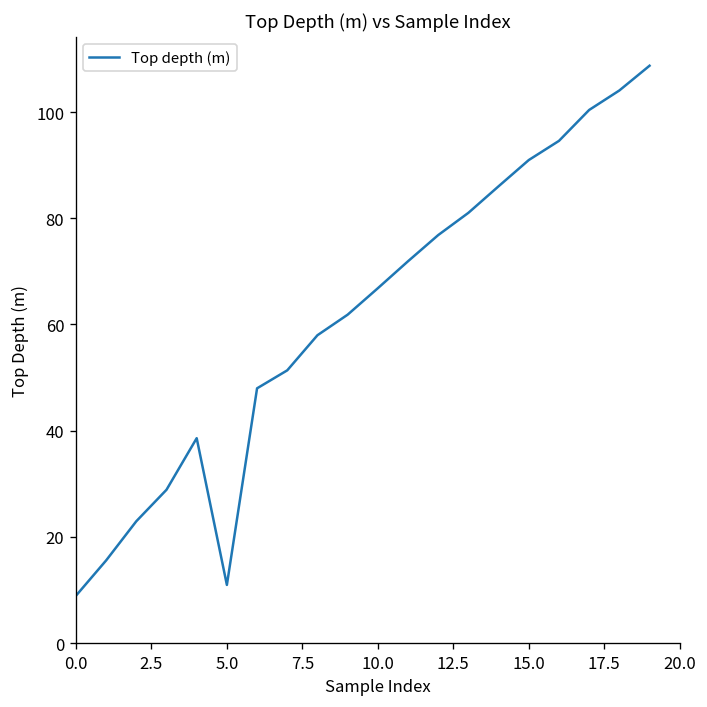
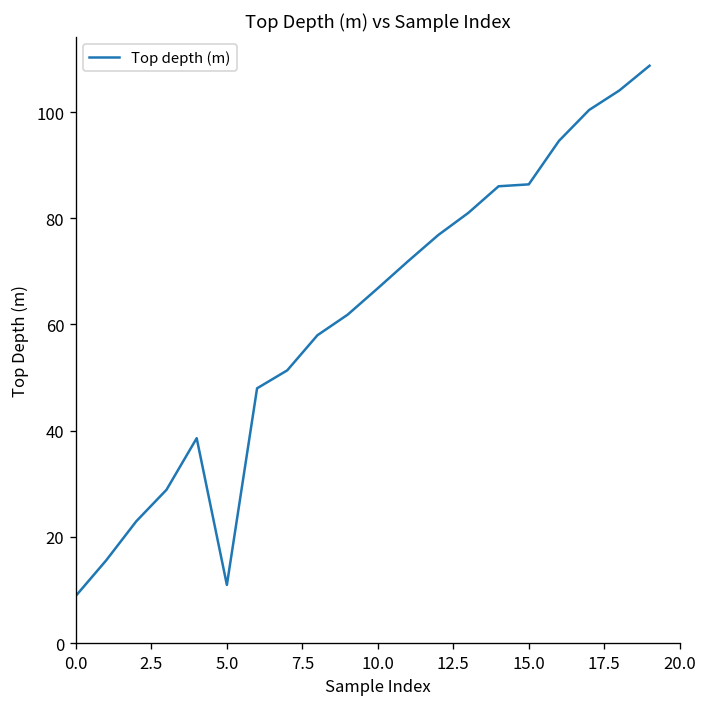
15.0: 91 -> 86
